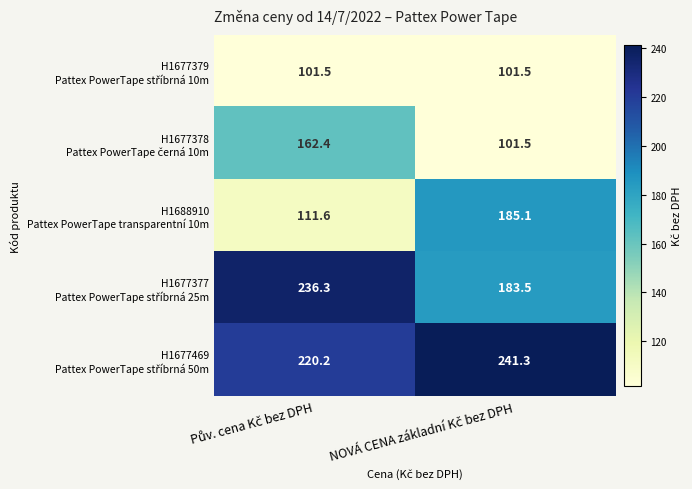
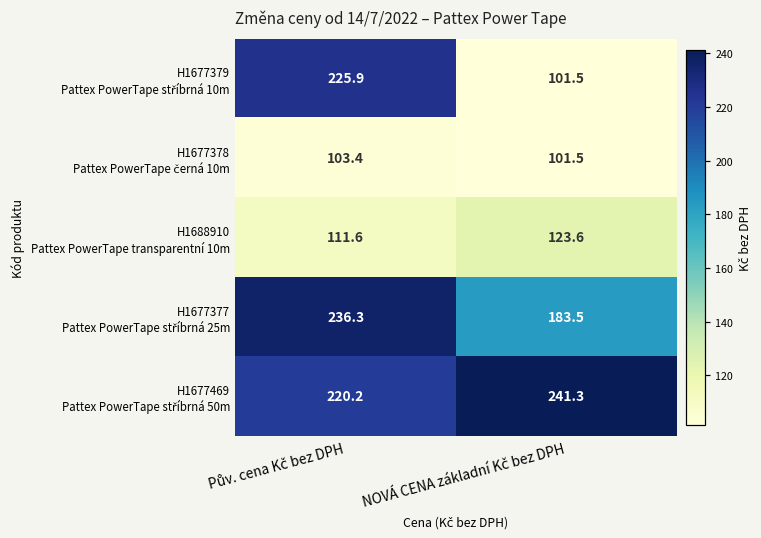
H1677379 Pattex PowerTape stříbrná 10m, Pův. cena Kč bez DPH: 101.5 -> 225.9
H1677378 Pattex PowerTape černá 10m, Pův. cena Kč bez DPH: 162.4 -> 103.4
H1688910 Pattex PowerTape transparentní 10m, NOVÁ CENA základní Kč bez DPH: 185.1 -> 123.6
